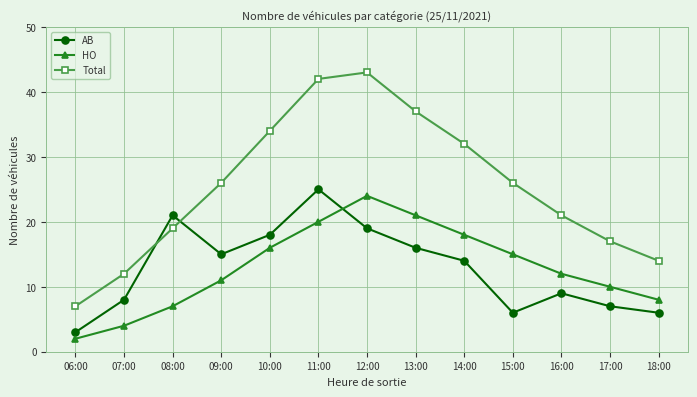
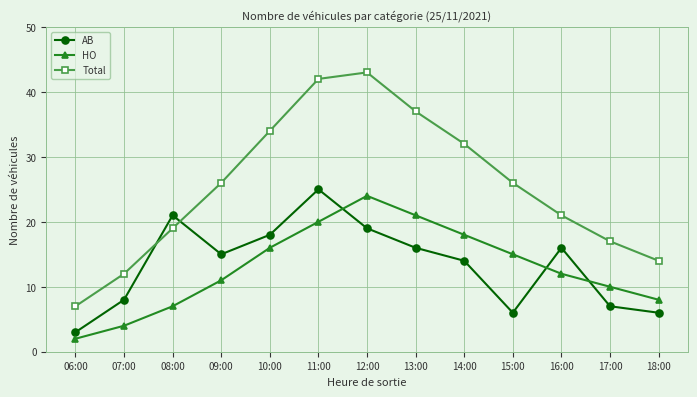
AB, 16:00: 9 -> 16
